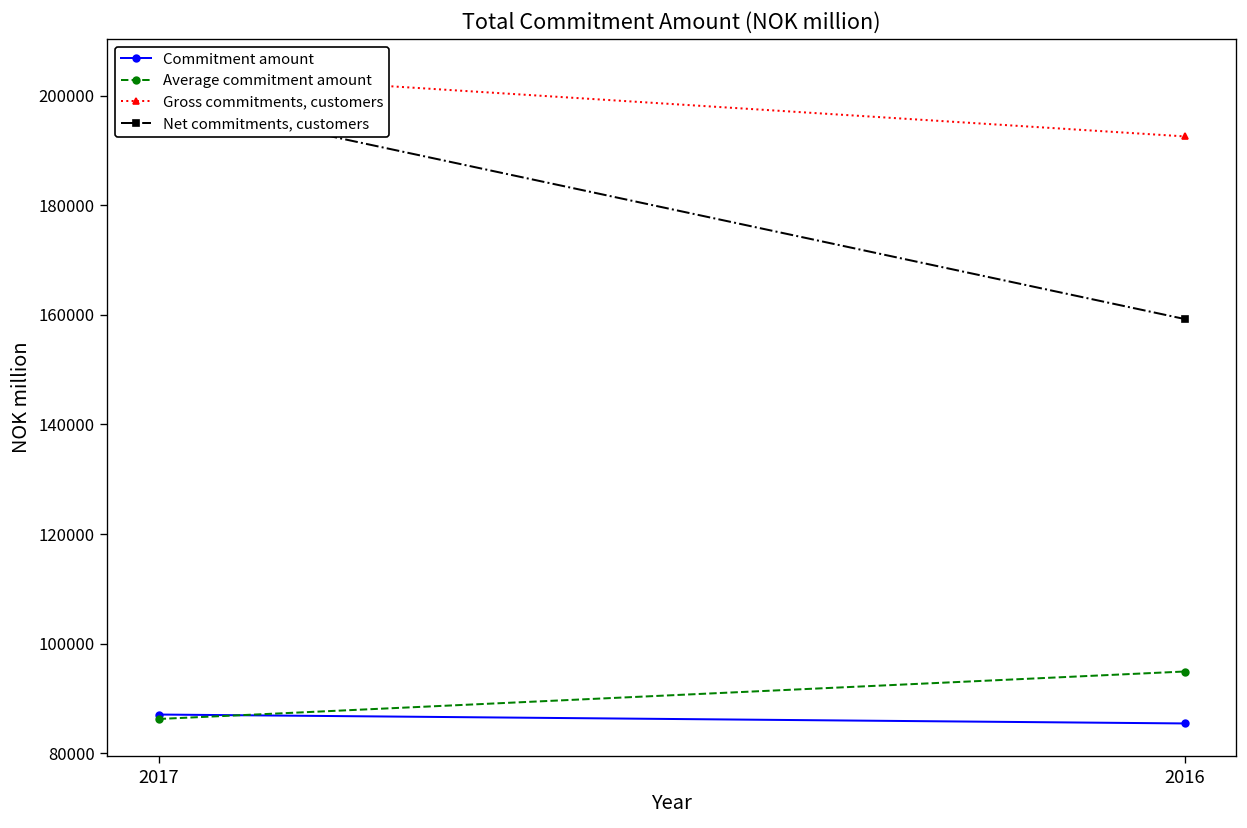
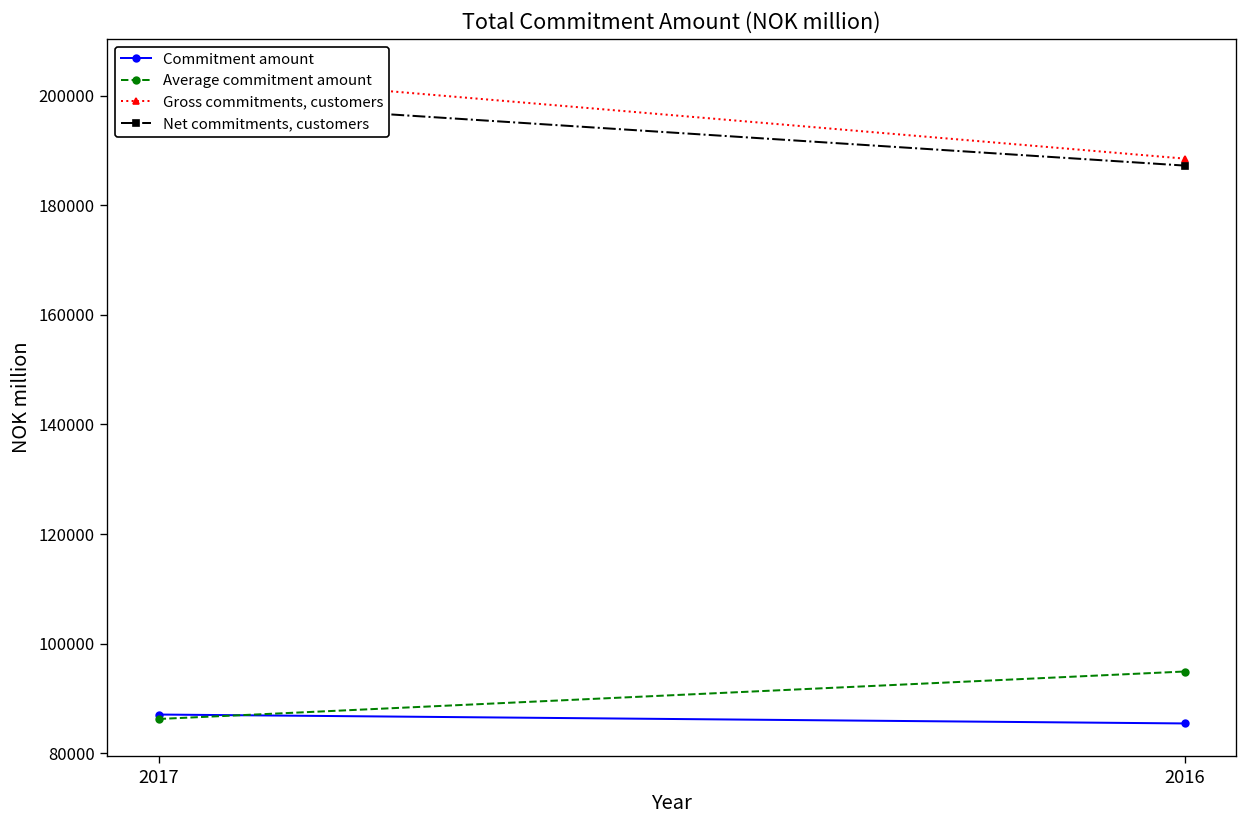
Gross commitments, customers, 2016: 193000 -> 189000
Net commitments, customers, 2016: 159000 -> 187000
